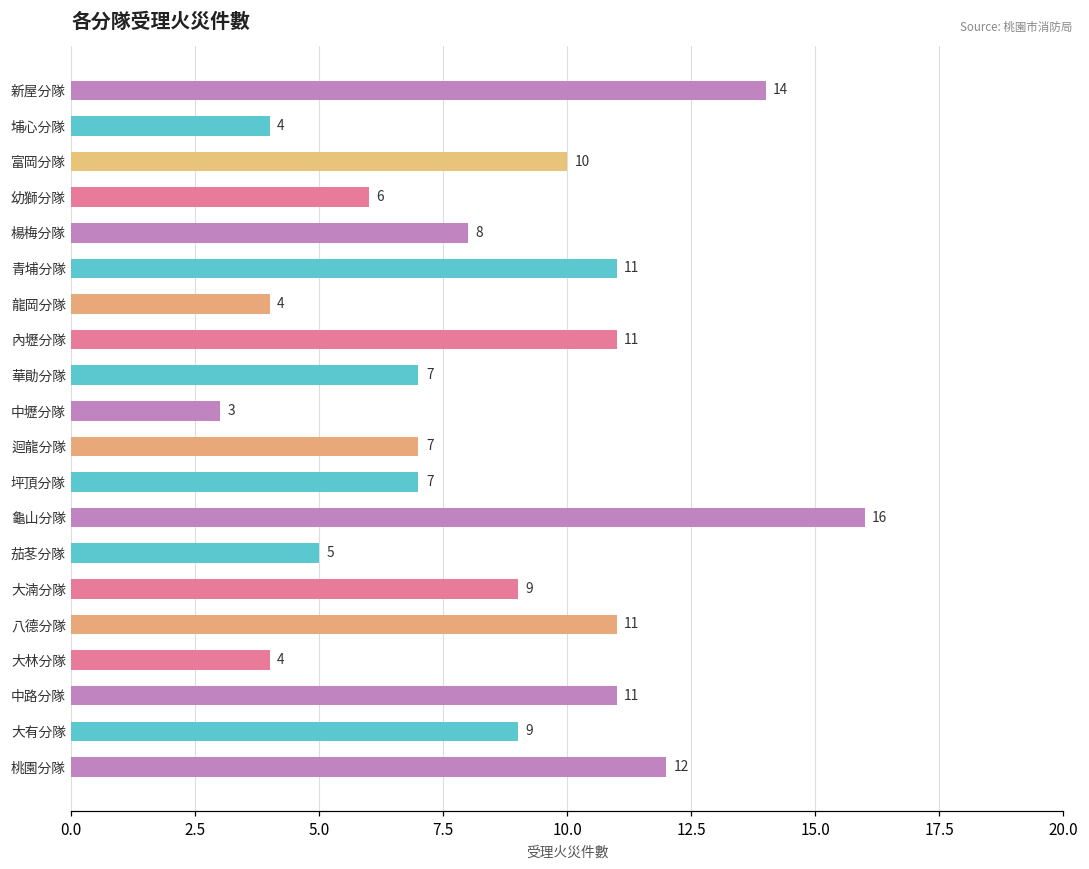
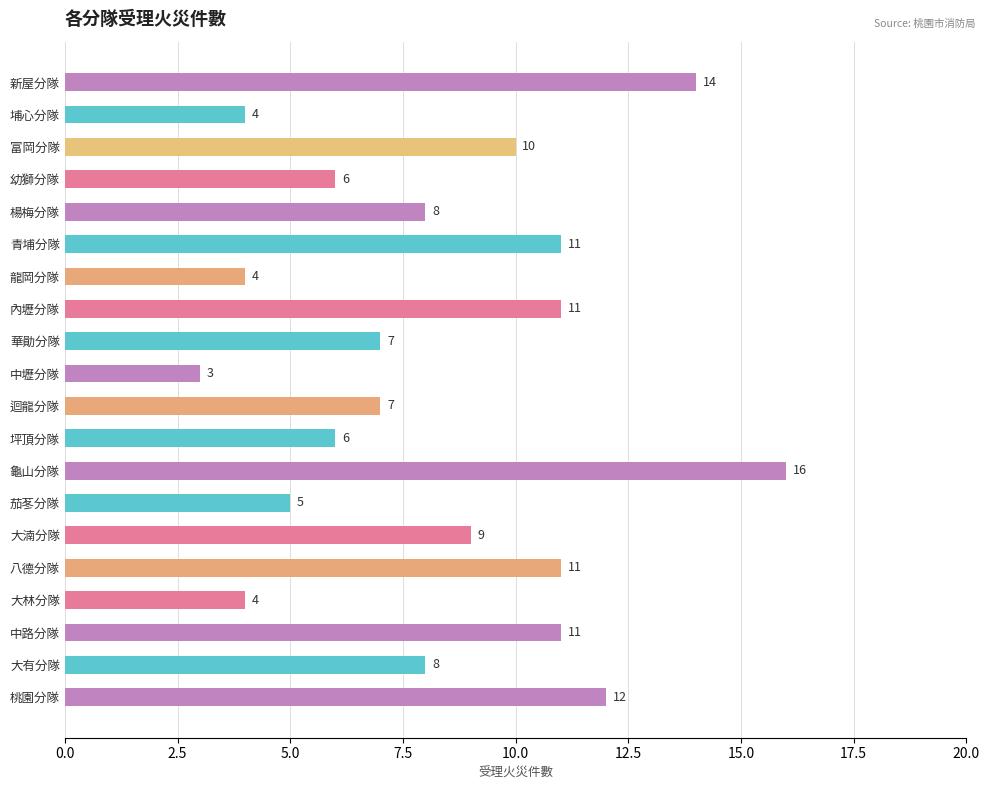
坪頂分隊: 7 -> 6
大有分隊: 9 -> 8
